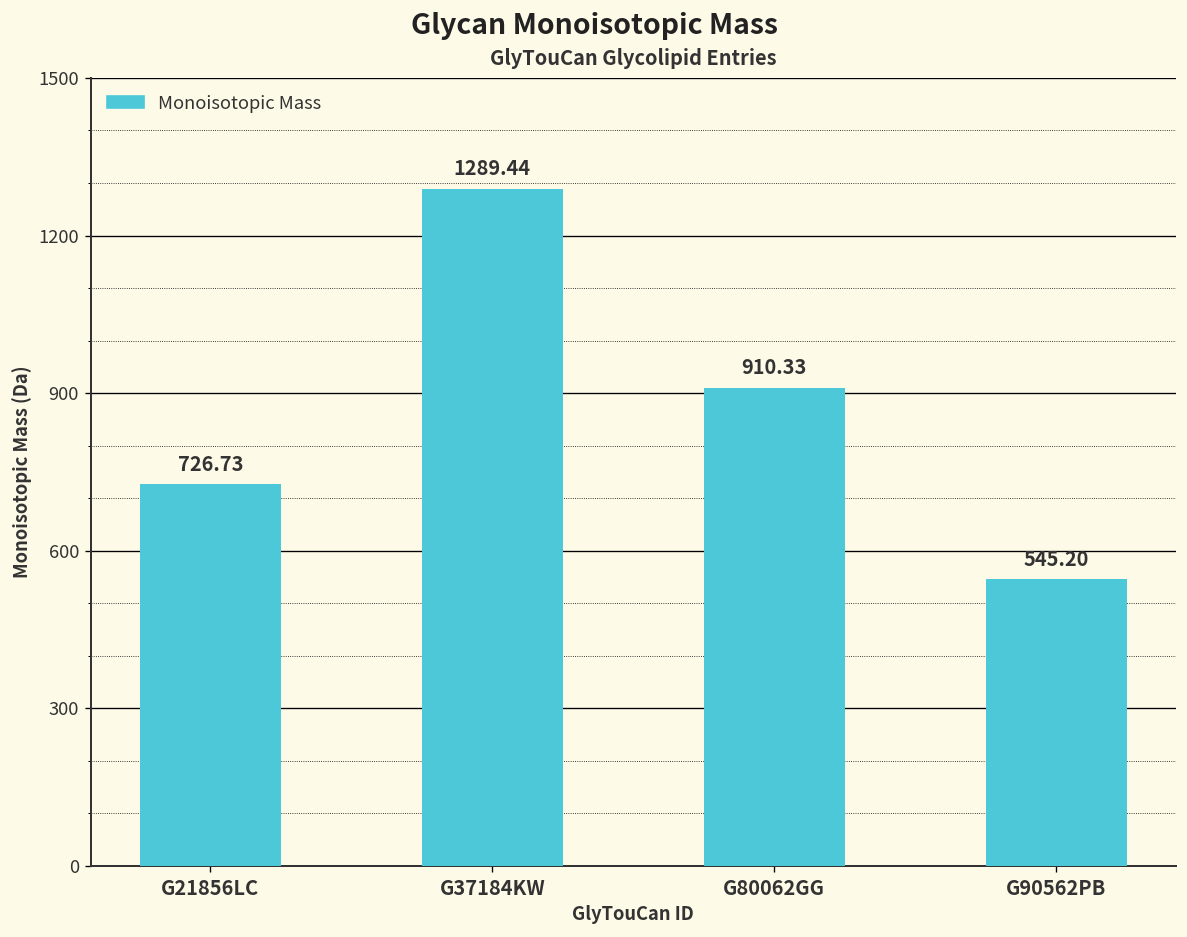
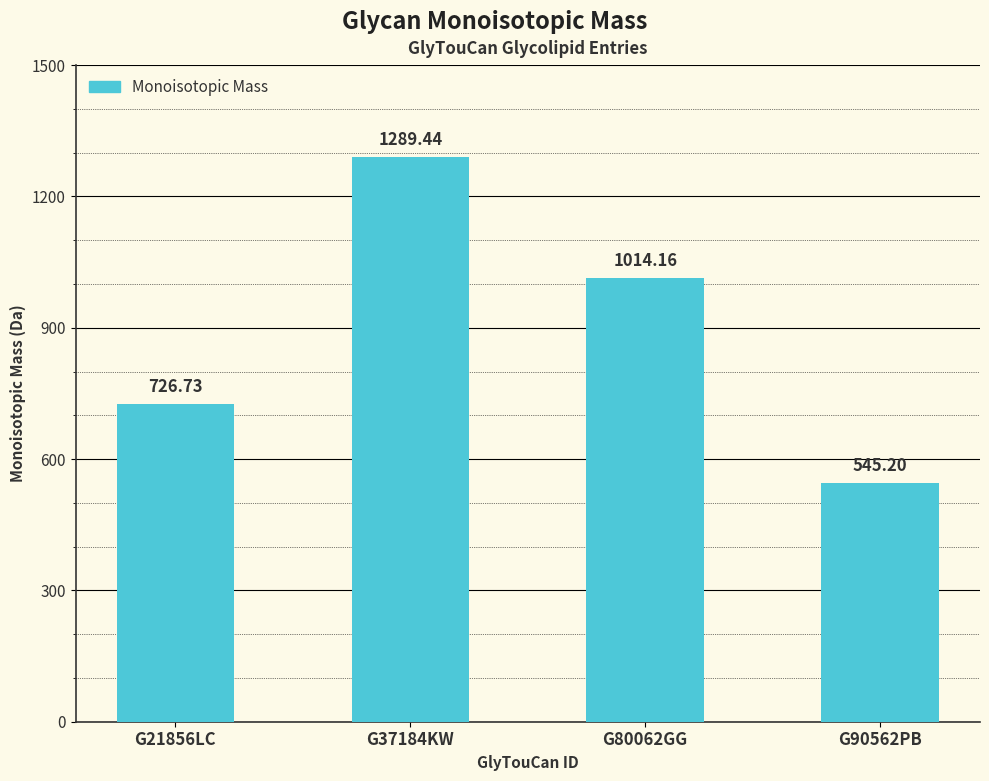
G80062GG: 910.33 -> 1014.16
